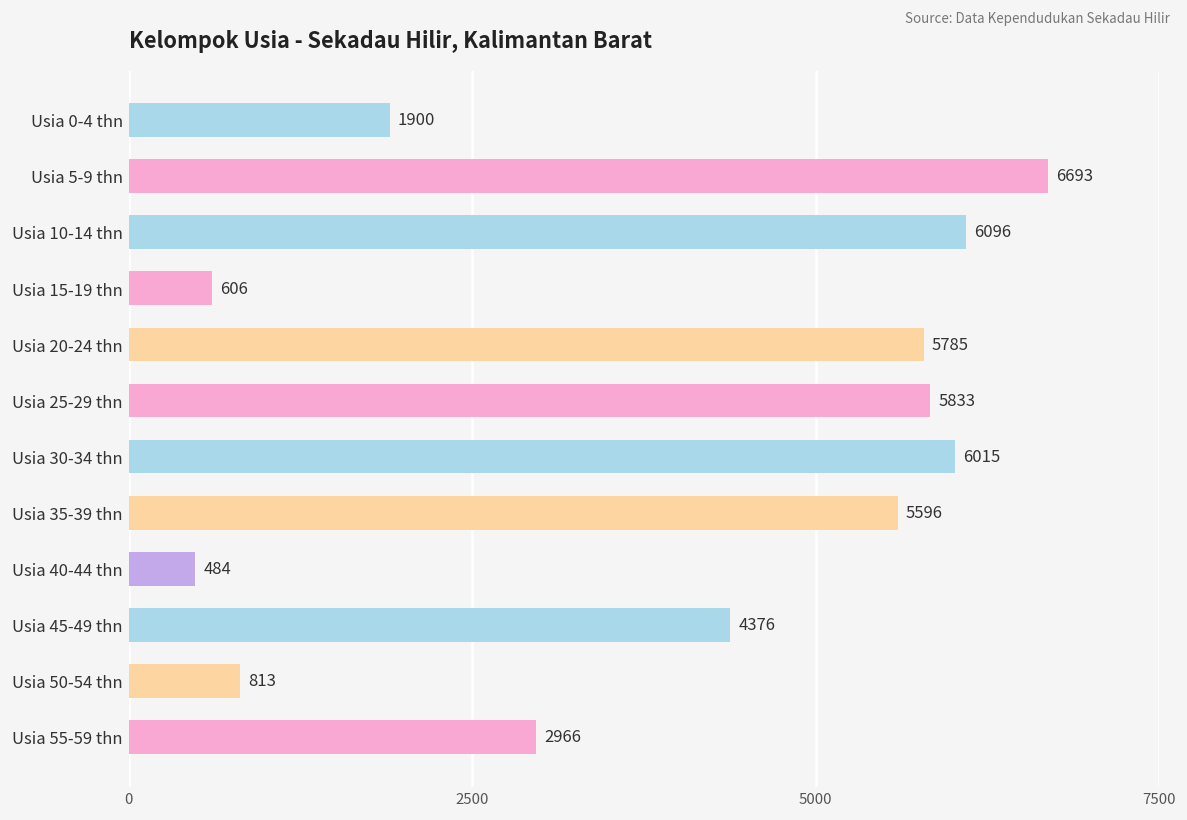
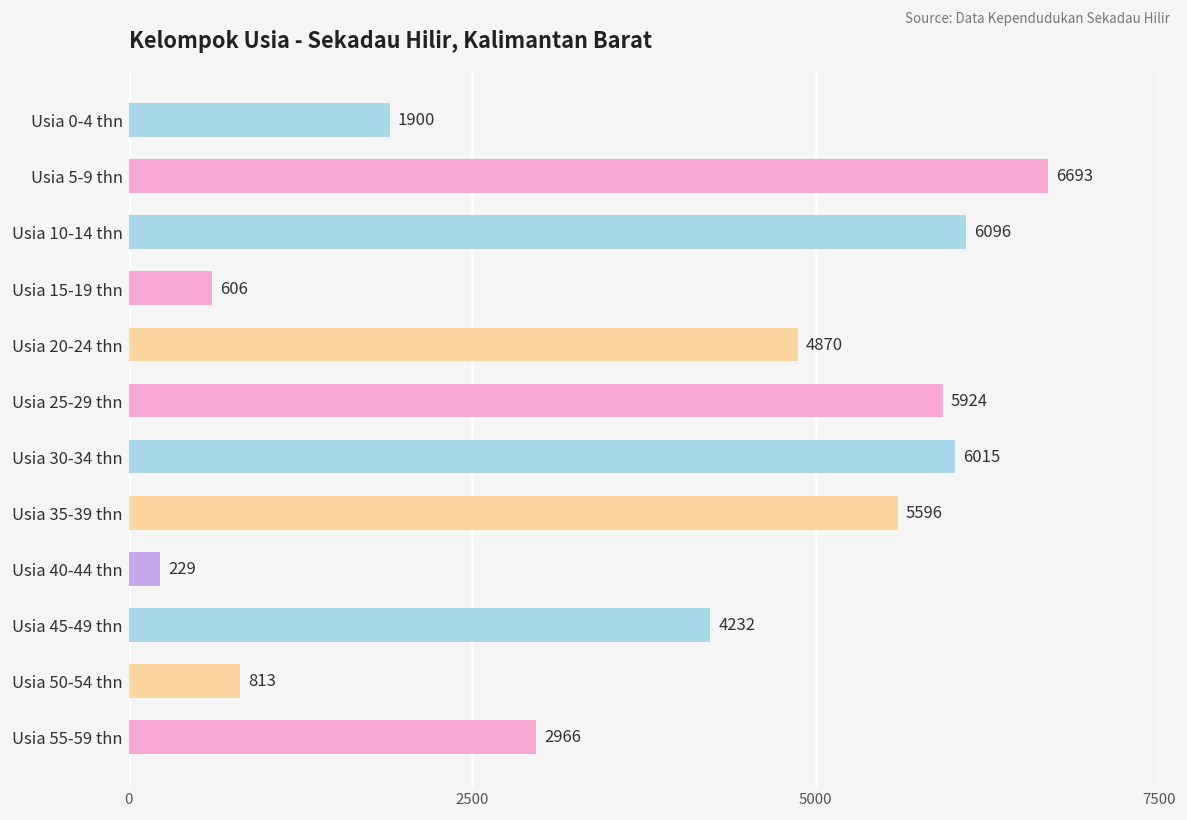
Usia 20-24 thn: 5785 -> 4870
Usia 25-29 thn: 5833 -> 5924
Usia 40-44 thn: 484 -> 229
Usia 45-49 thn: 4376 -> 4232
